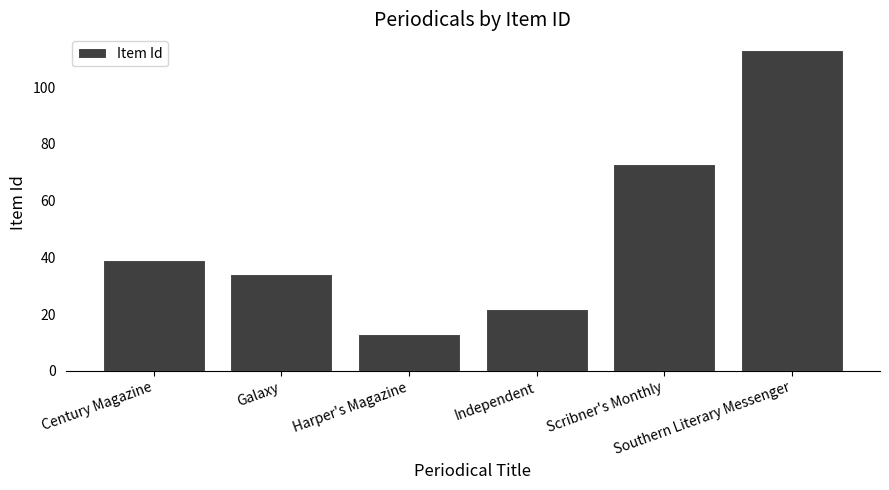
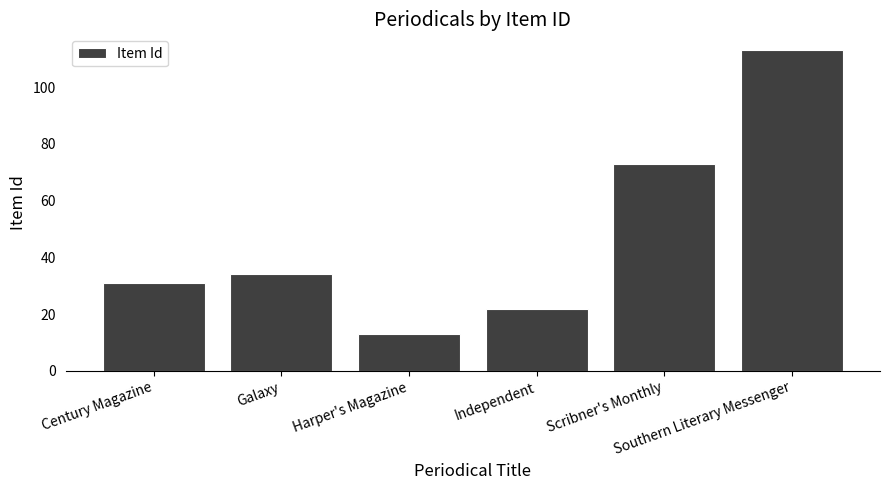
Century Magazine: 39 -> 31
